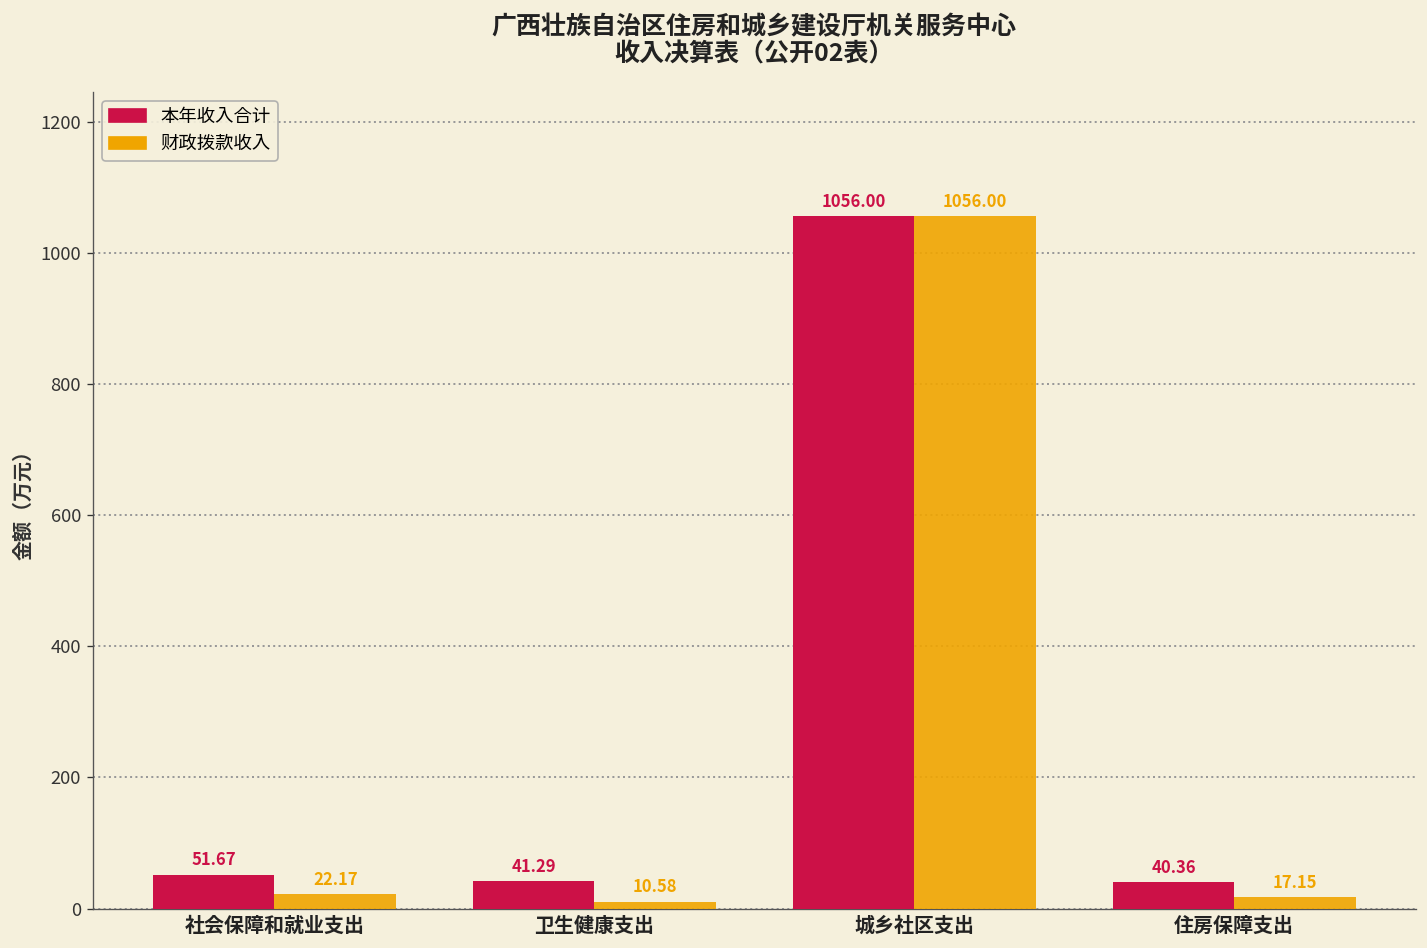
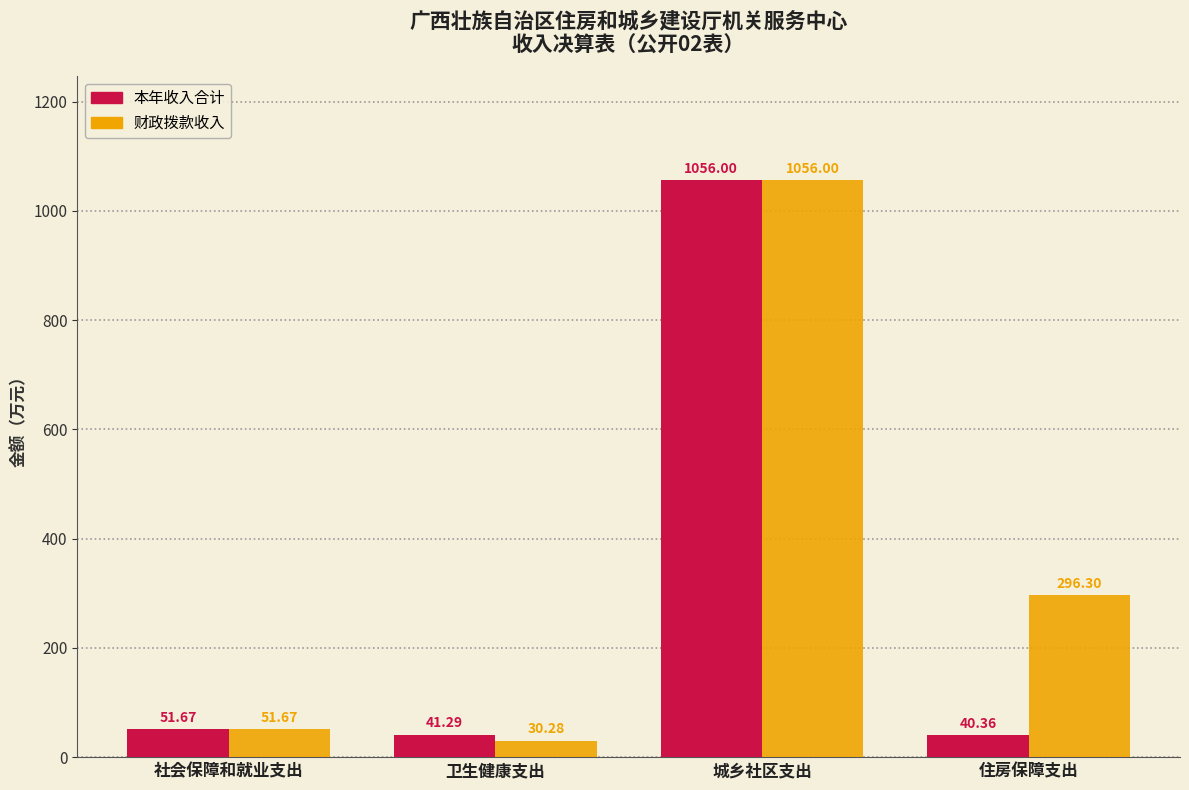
财政拨款收入, 社会保障和就业支出: 22.17 -> 51.67
财政拨款收入, 卫生健康支出: 10.58 -> 30.28
财政拨款收入, 住房保障支出: 17.15 -> 296.30
